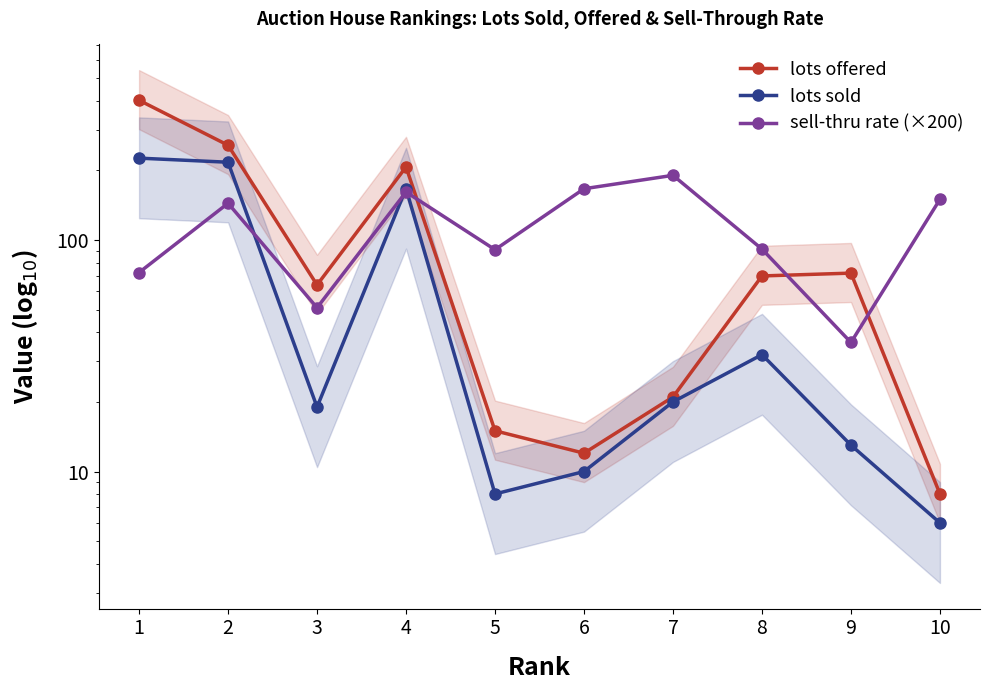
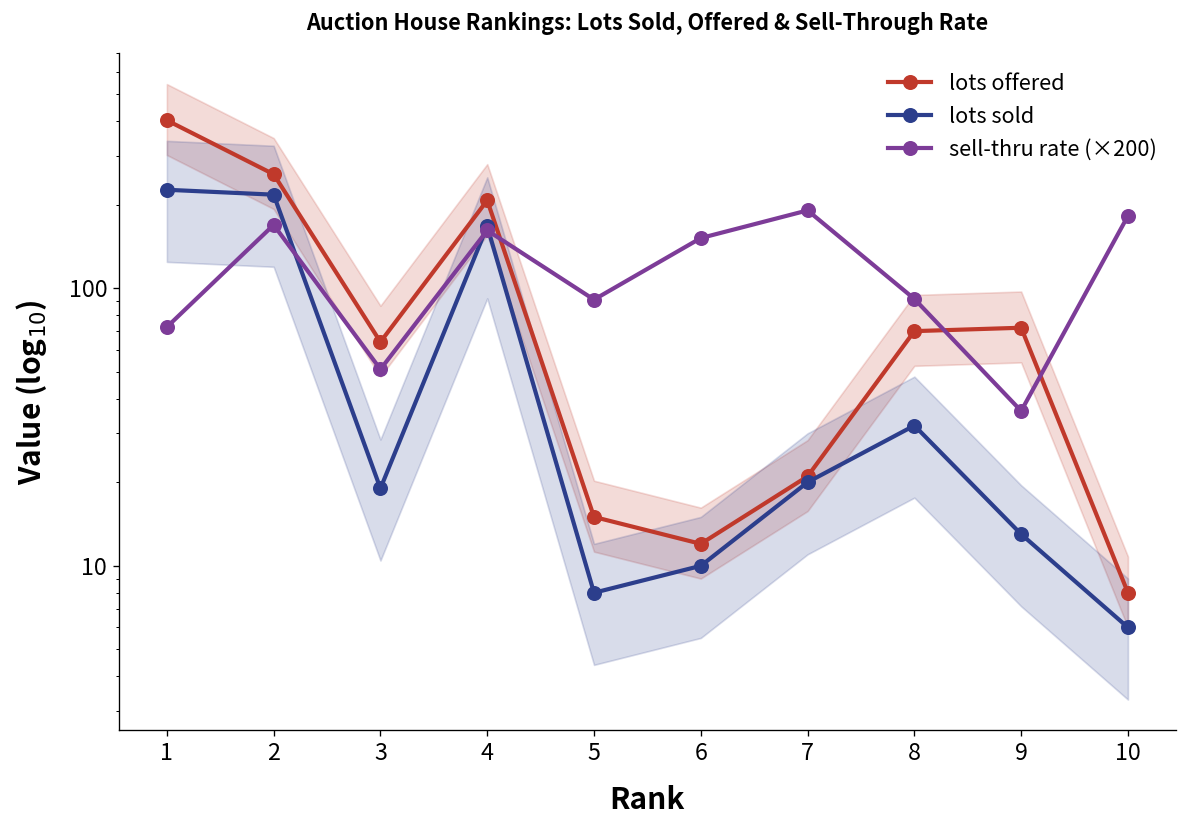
sell-thru rate (×200), 2: 140 -> 170
sell-thru rate (×200), 6: 170 -> 150
sell-thru rate (×200), 10: 150 -> 180
